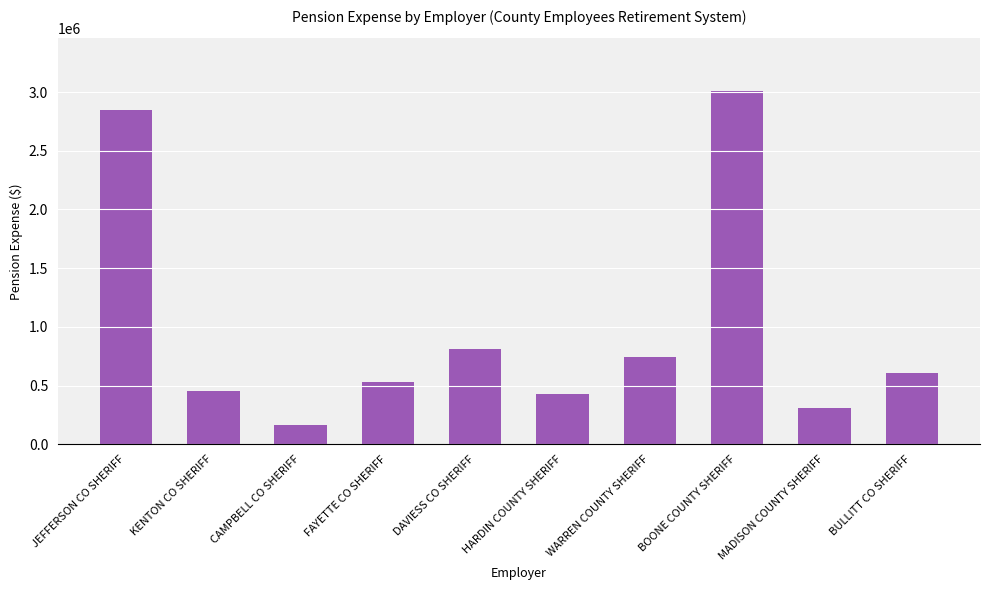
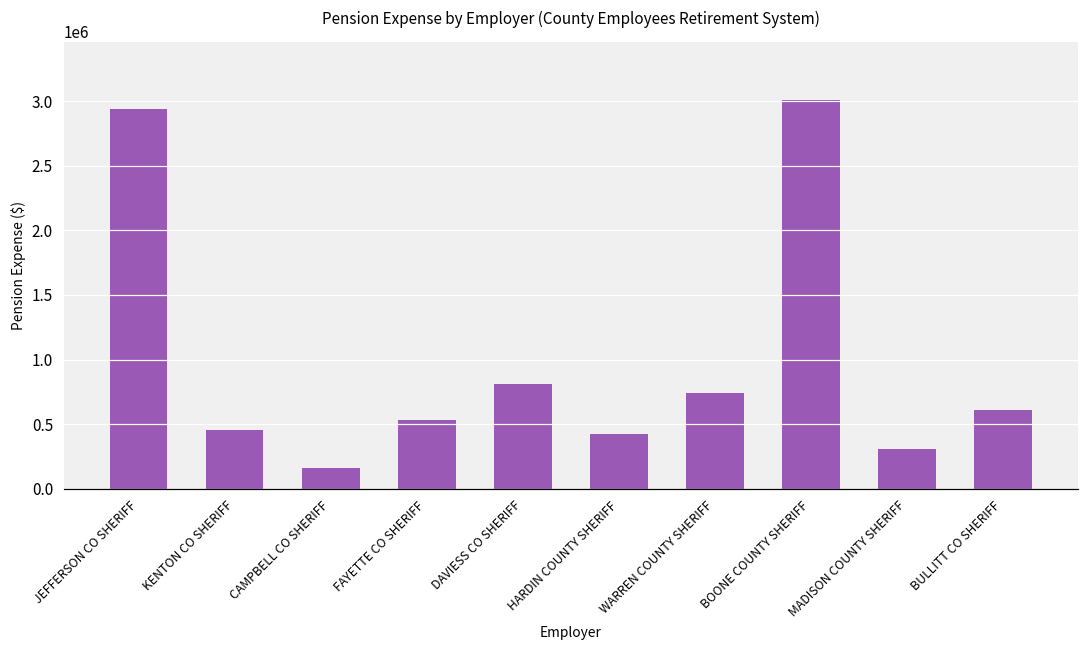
JEFFERSON CO SHERIFF: 2850000 -> 2940000
